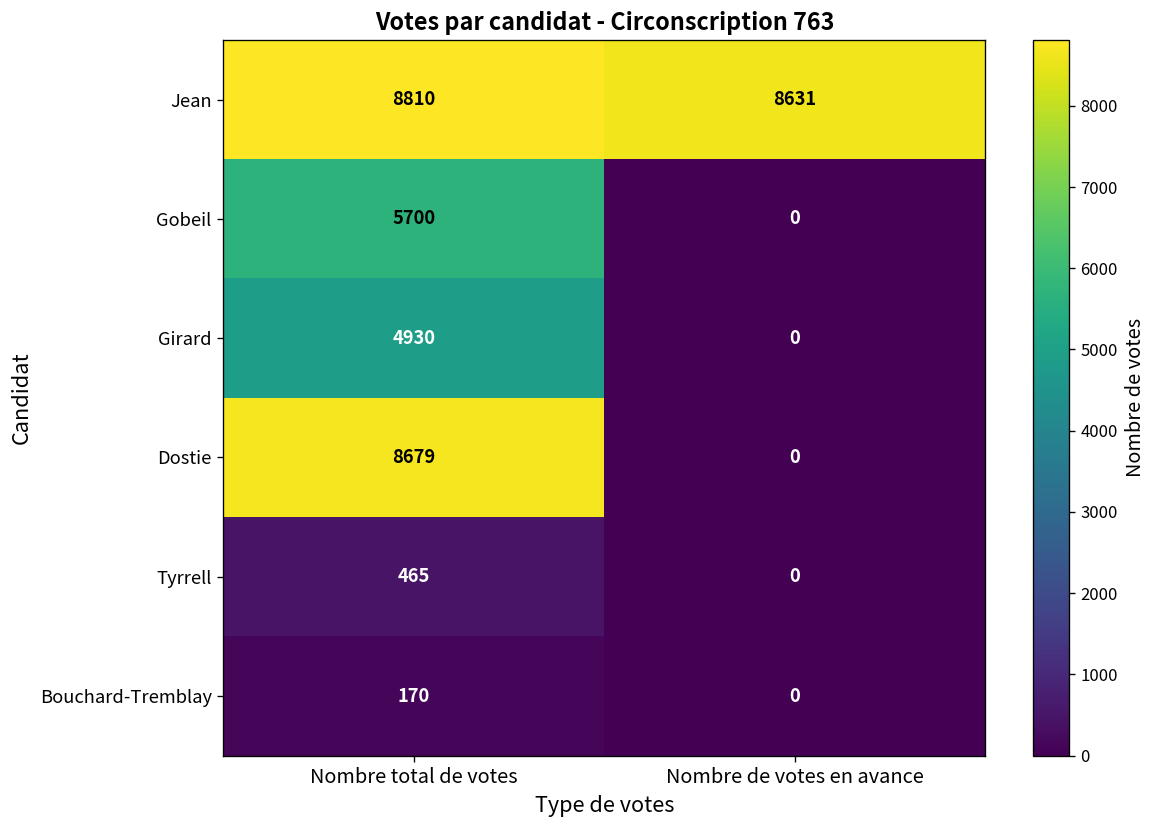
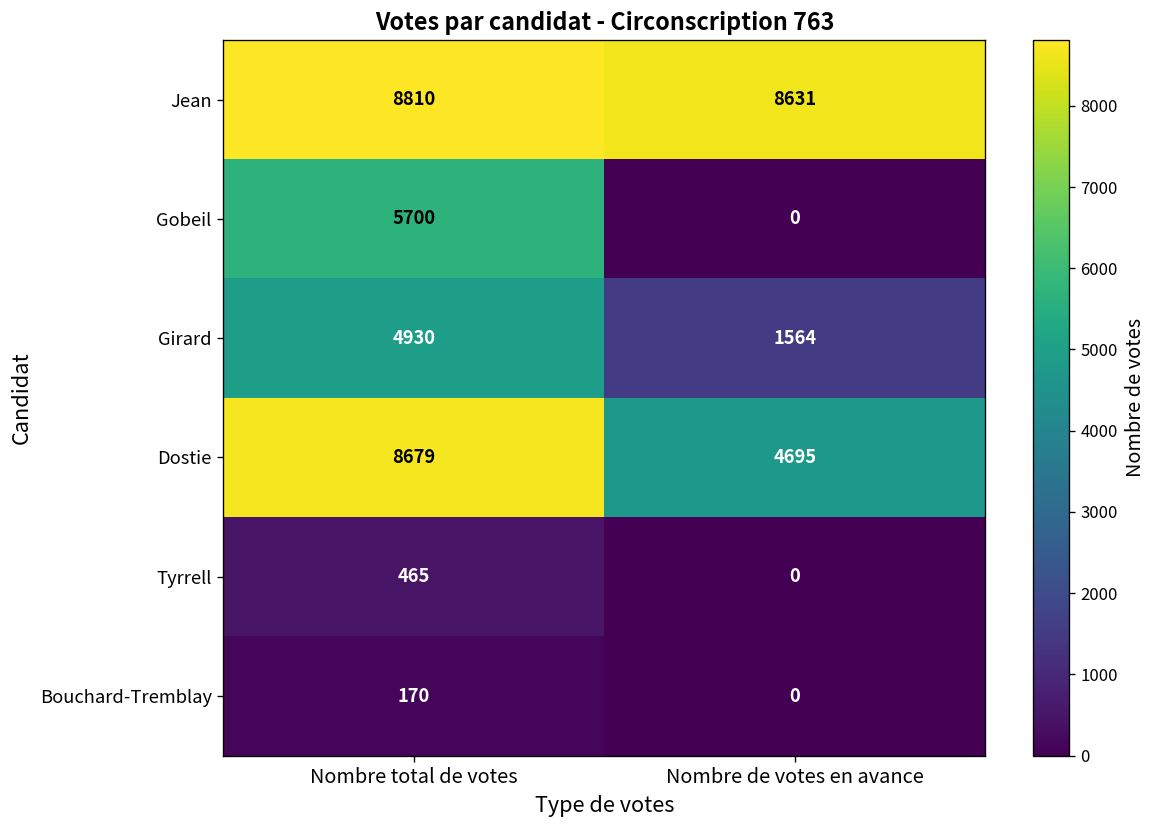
Girard, Nombre de votes en avance: 0 -> 1564
Dostie, Nombre de votes en avance: 0 -> 4695
